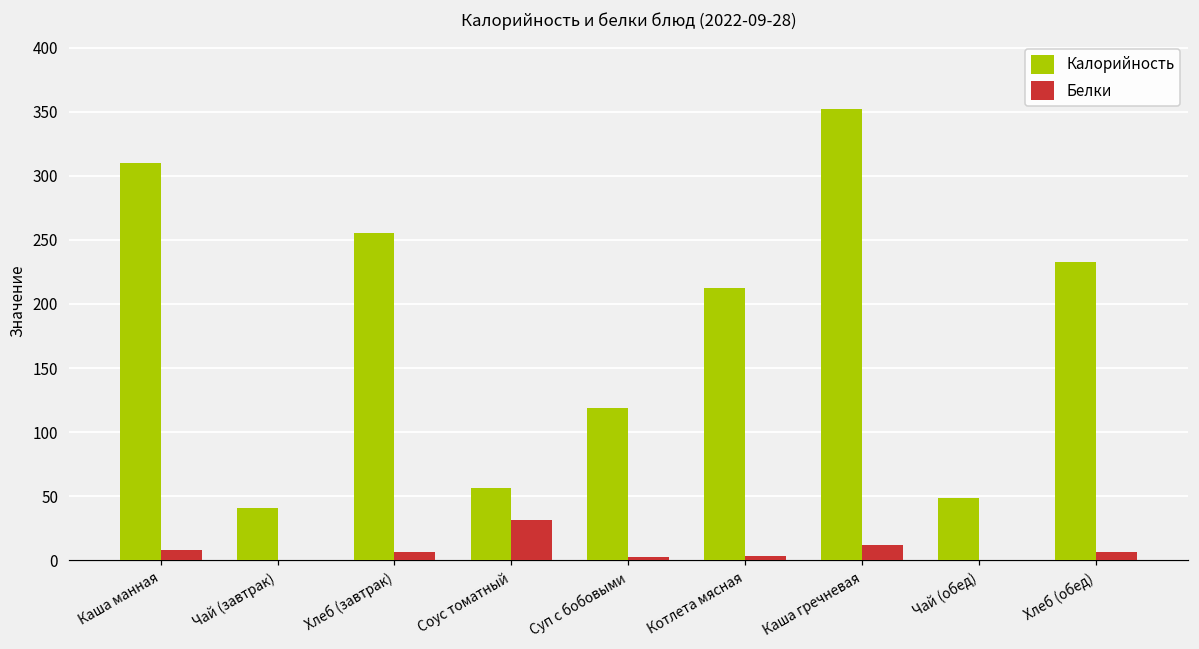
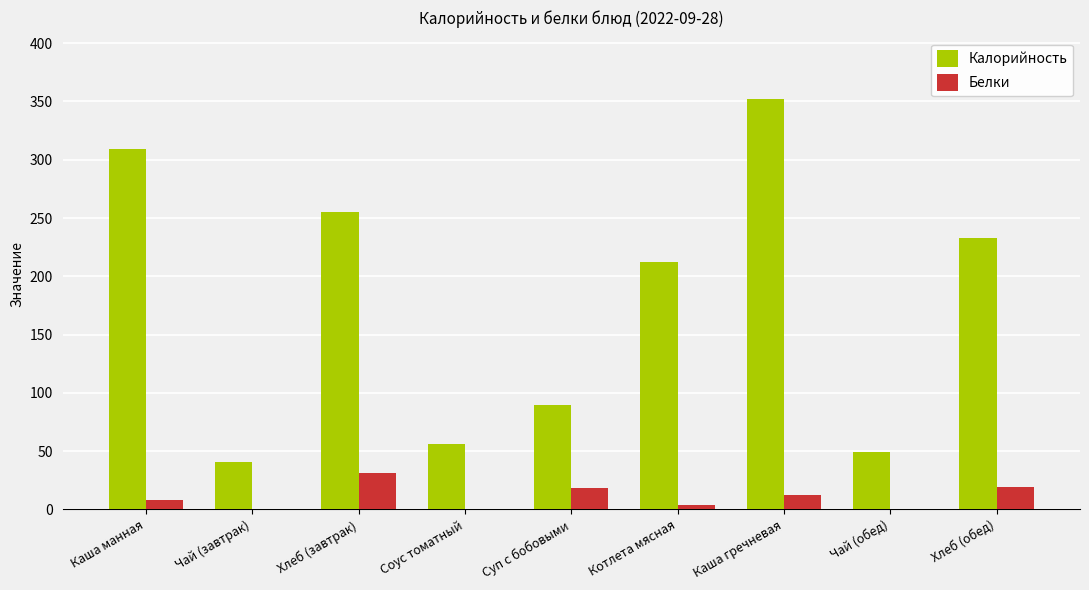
Белки, Хлеб (завтрак): 6 -> 31
Белки, Соус томатный: 31 -> 1
Калорийность, Суп с бобовыми: 119 -> 89
Белки, Суп с бобовыми: 3 -> 19
Белки, Хлеб (обед): 6 -> 19
